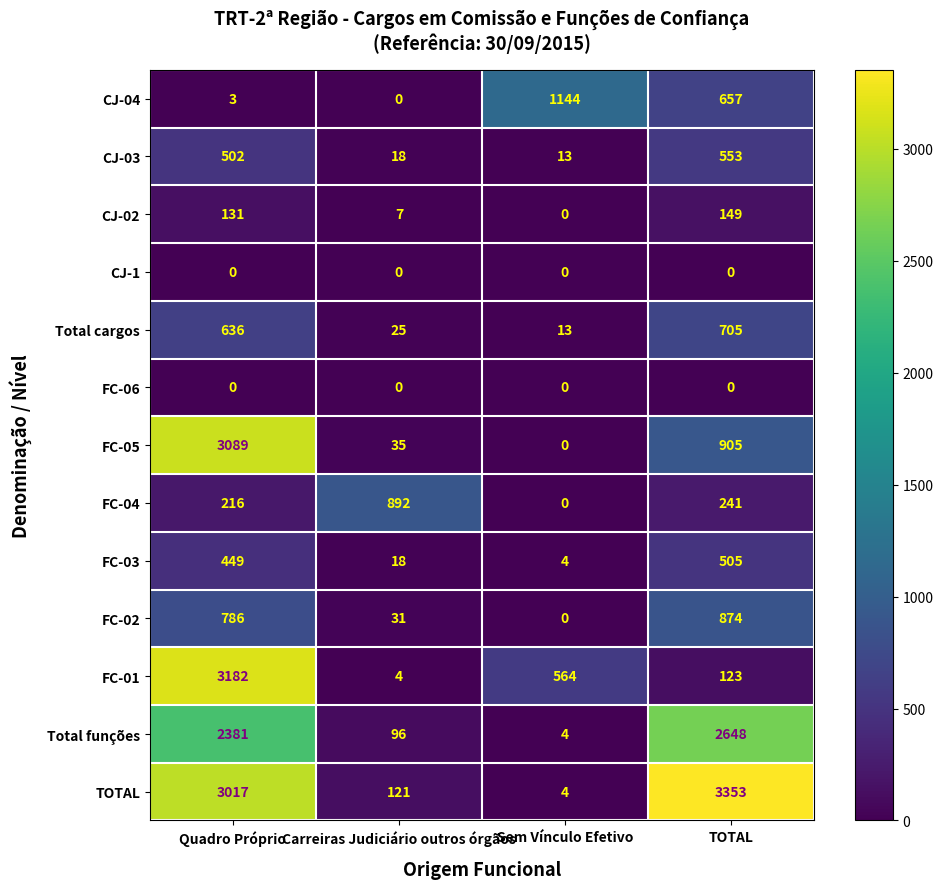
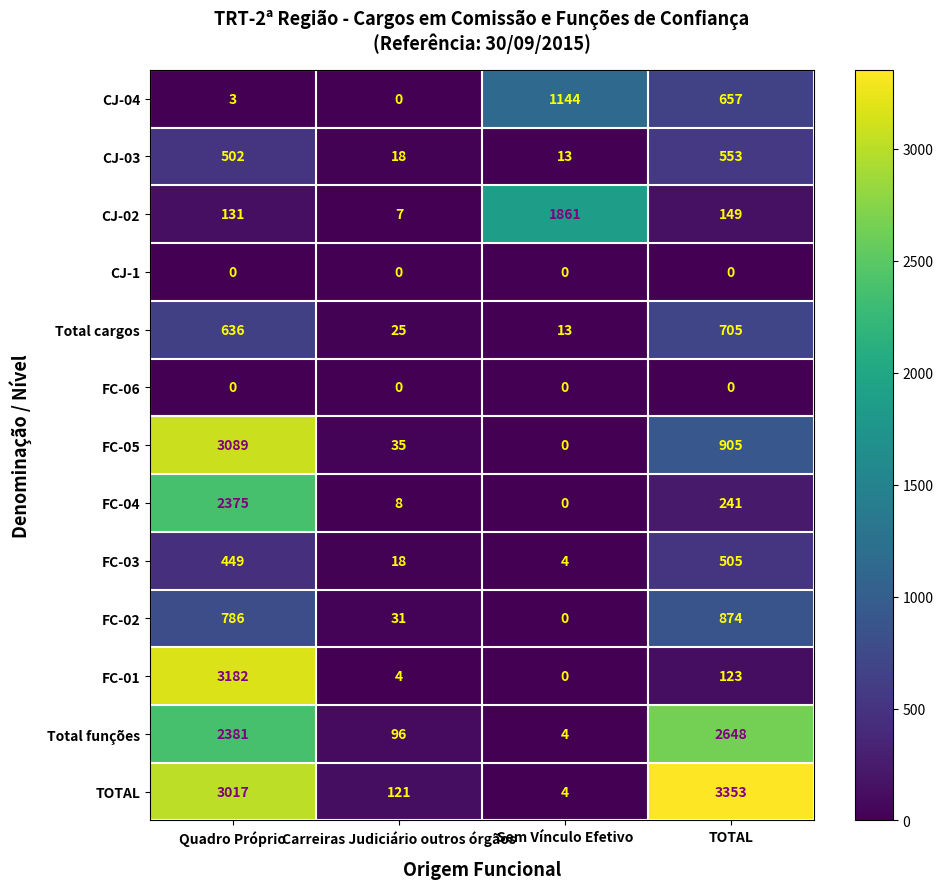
CJ-02, Sem Vínculo Efetivo: 0 -> 1861
FC-04, Quadro Próprio: 216 -> 2375
FC-04, Carreiras Judiciário outros órgãos: 892 -> 8
FC-01, Sem Vínculo Efetivo: 564 -> 0
